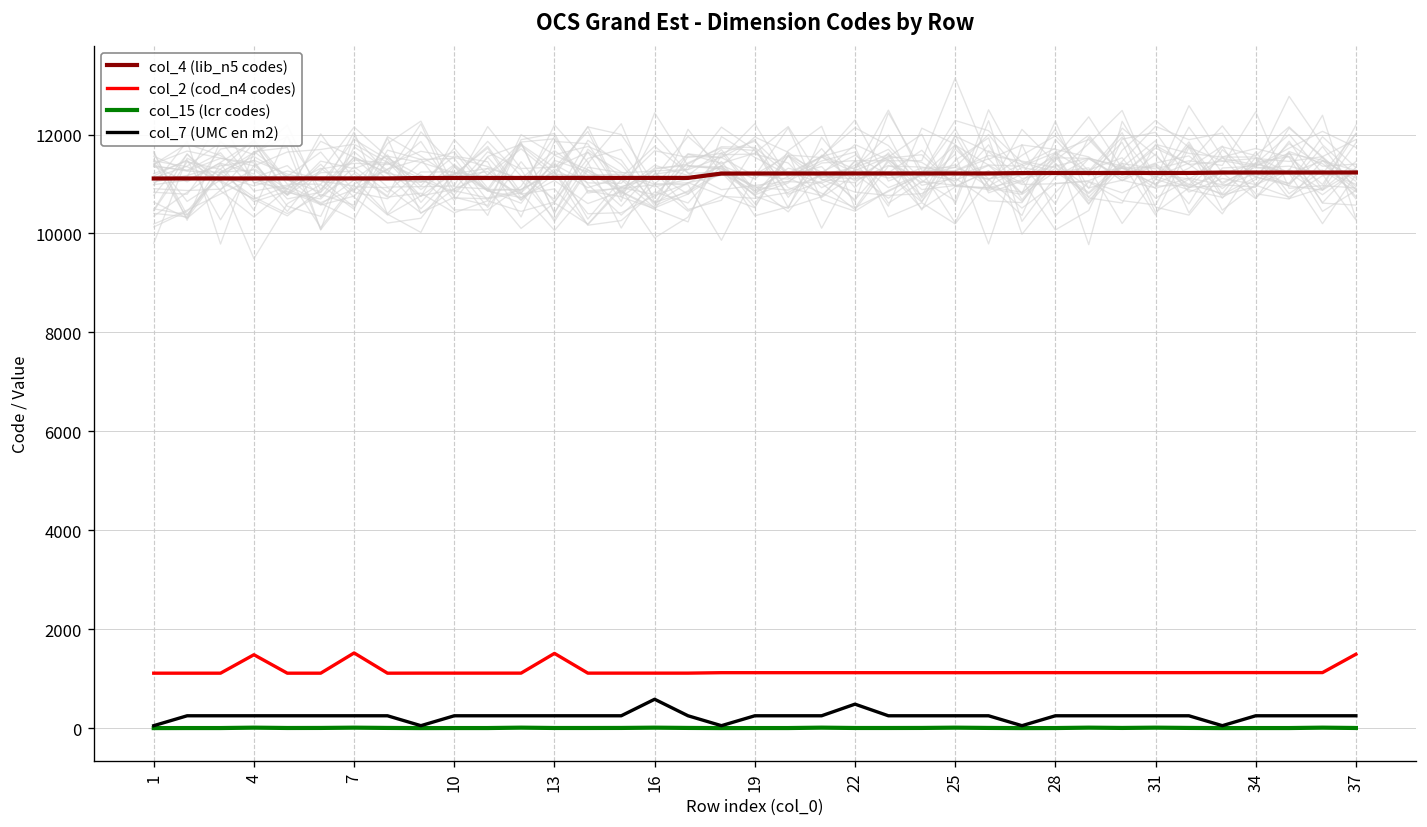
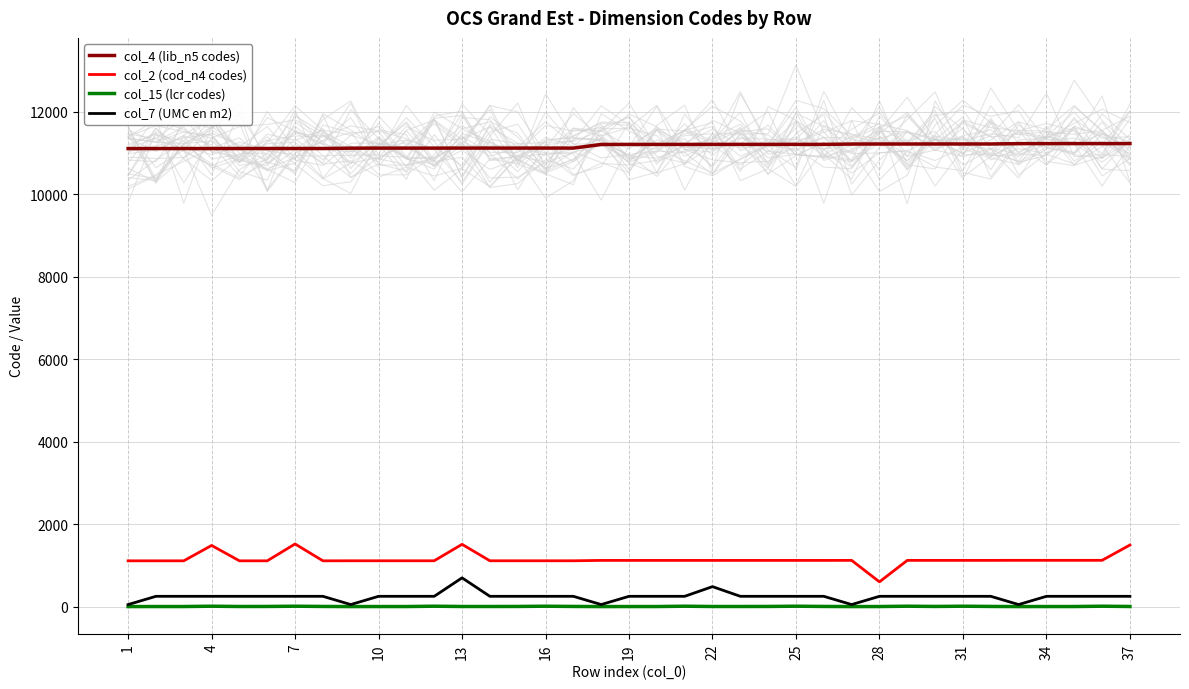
col_7 (UMC en m2), 13: 300 -> 700
col_7 (UMC en m2), 16: 600 -> 300
col_2 (cod_n4 codes), 28: 1100 -> 600
